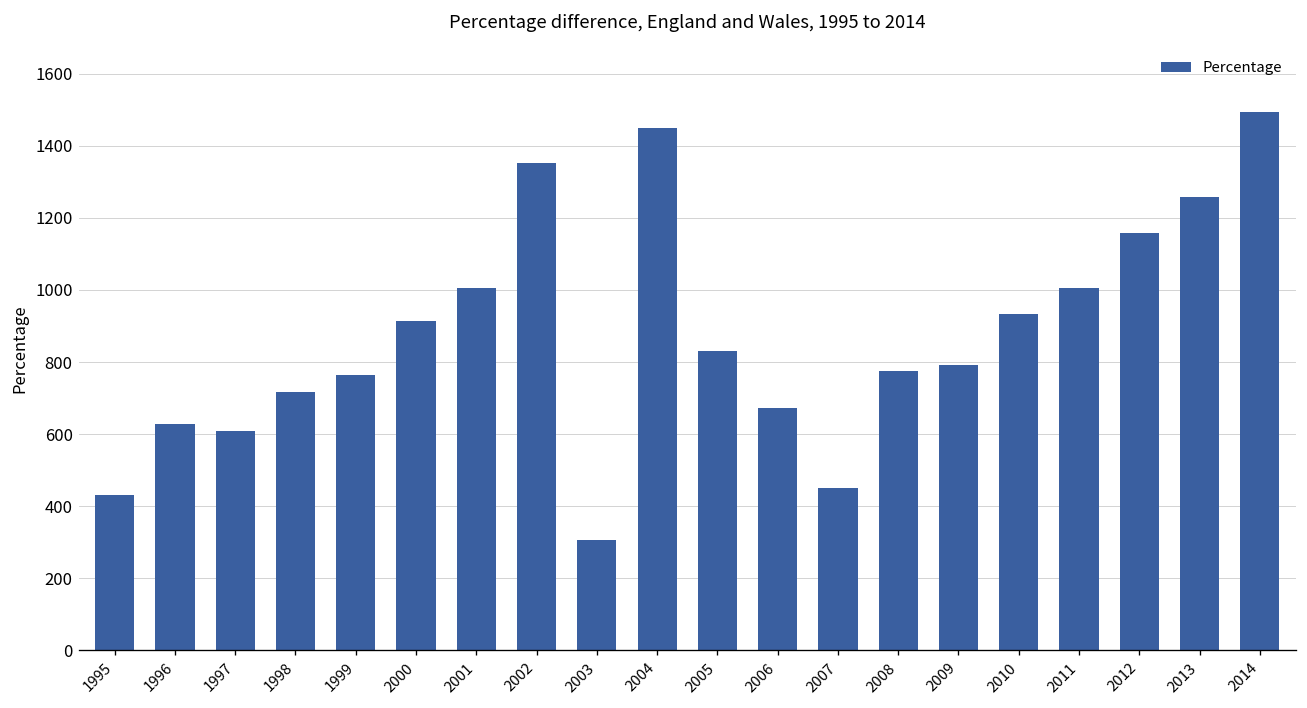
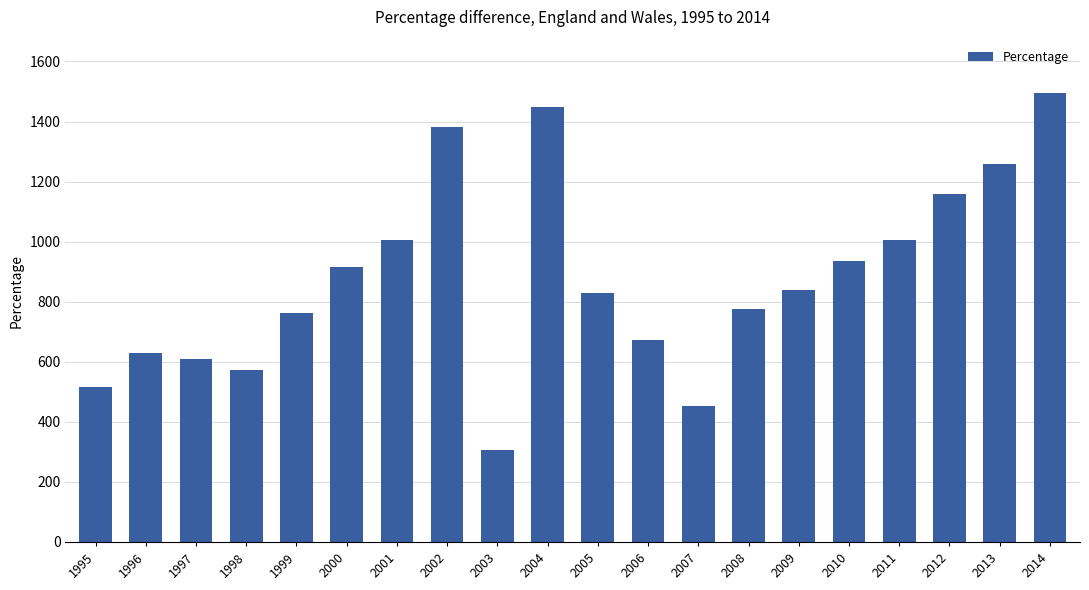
1995: 430 -> 520
1998: 720 -> 570
2002: 1350 -> 1380
2009: 790 -> 840
